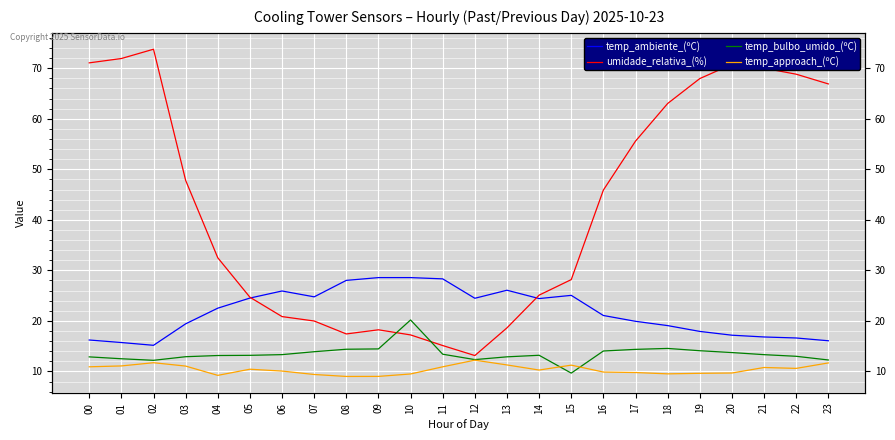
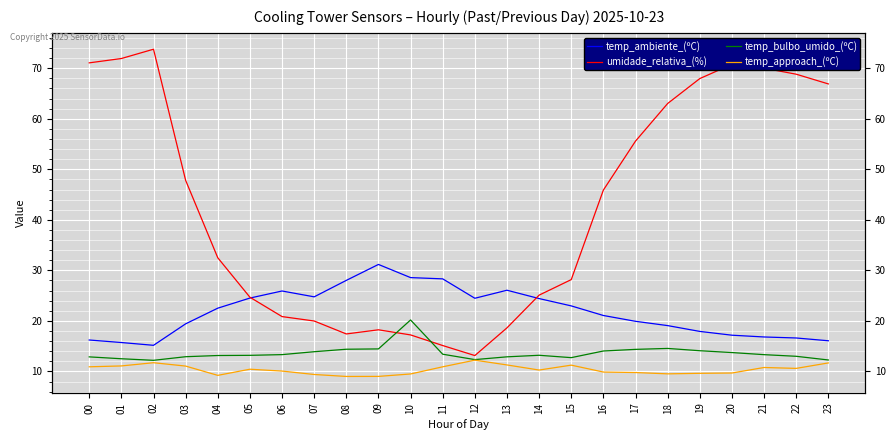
temp_ambiente_(ºC), 09: 29 -> 31
temp_ambiente_(ºC), 15: 25 -> 23
temp_bulbo_umido_(ºC), 15: 10 -> 13
